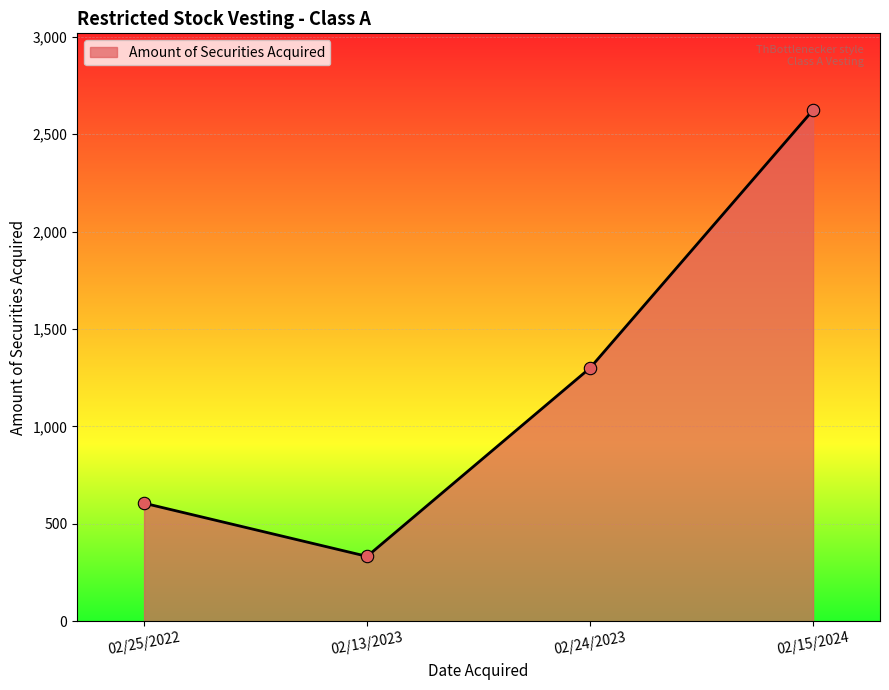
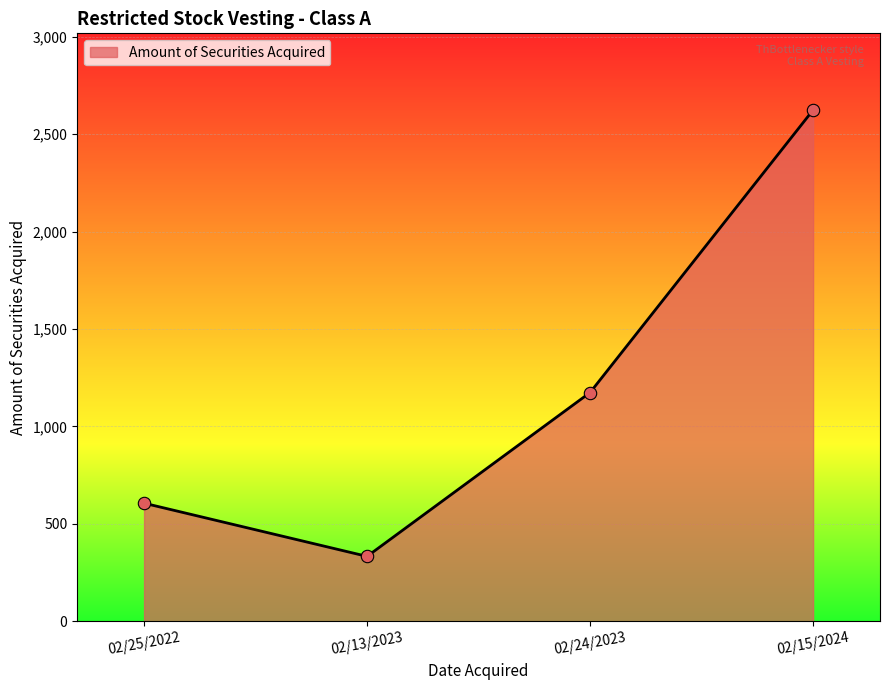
02/24/2023: 1,300 -> 1,170
